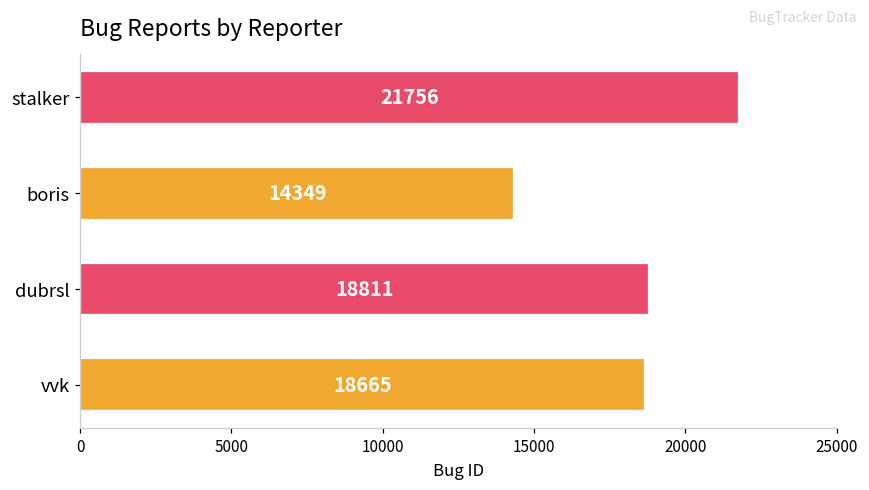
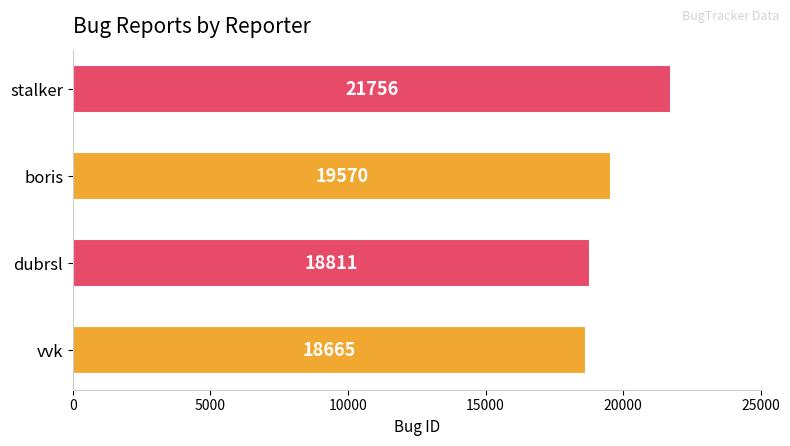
boris: 14349 -> 19570
